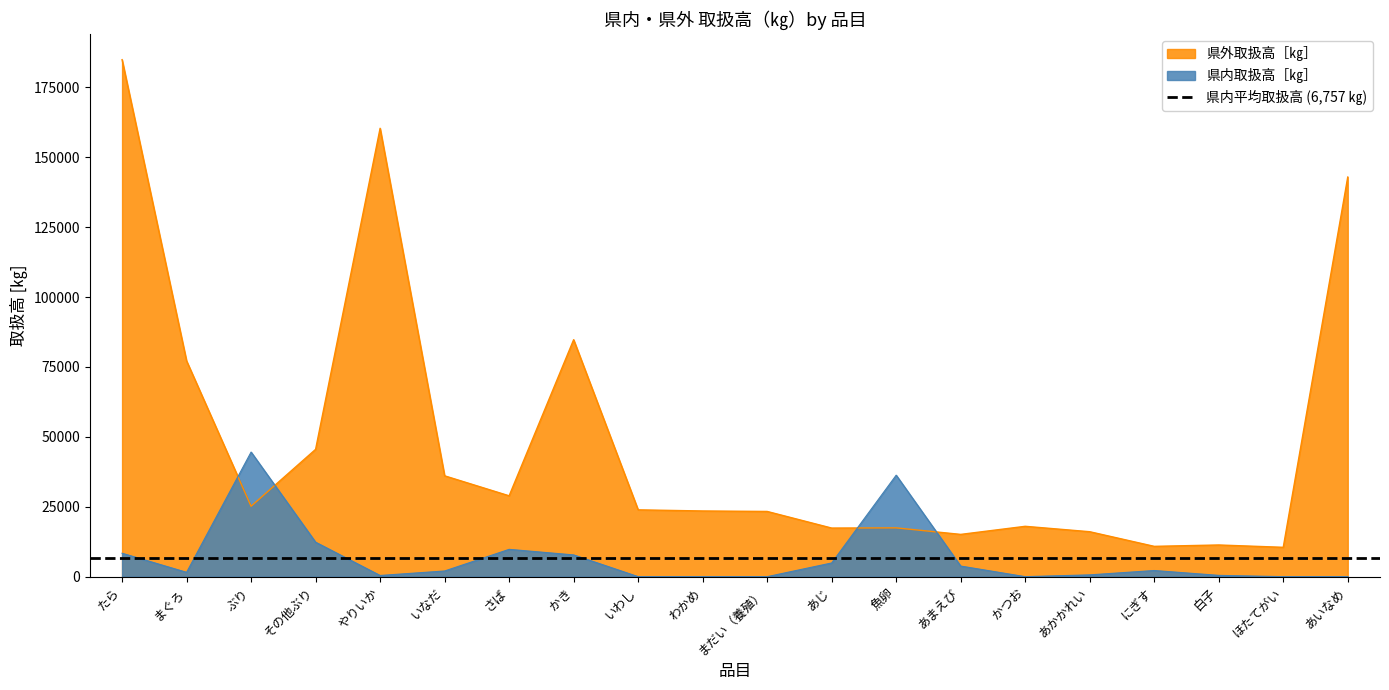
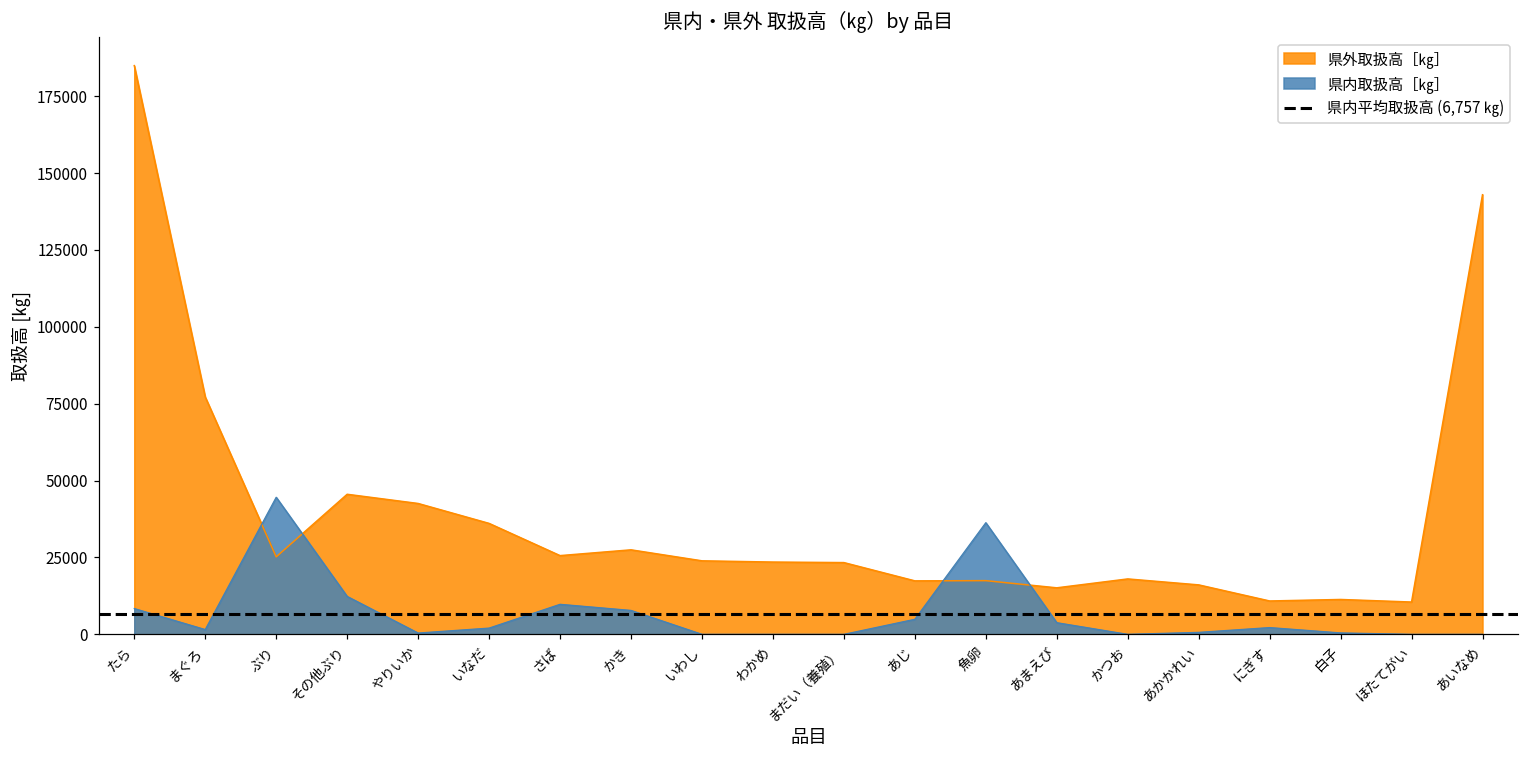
県外取扱高［㎏］, やりいか: 160000 -> 43000
県外取扱高［㎏］, さば: 29000 -> 26000
県外取扱高［㎏］, かき: 85000 -> 27000
